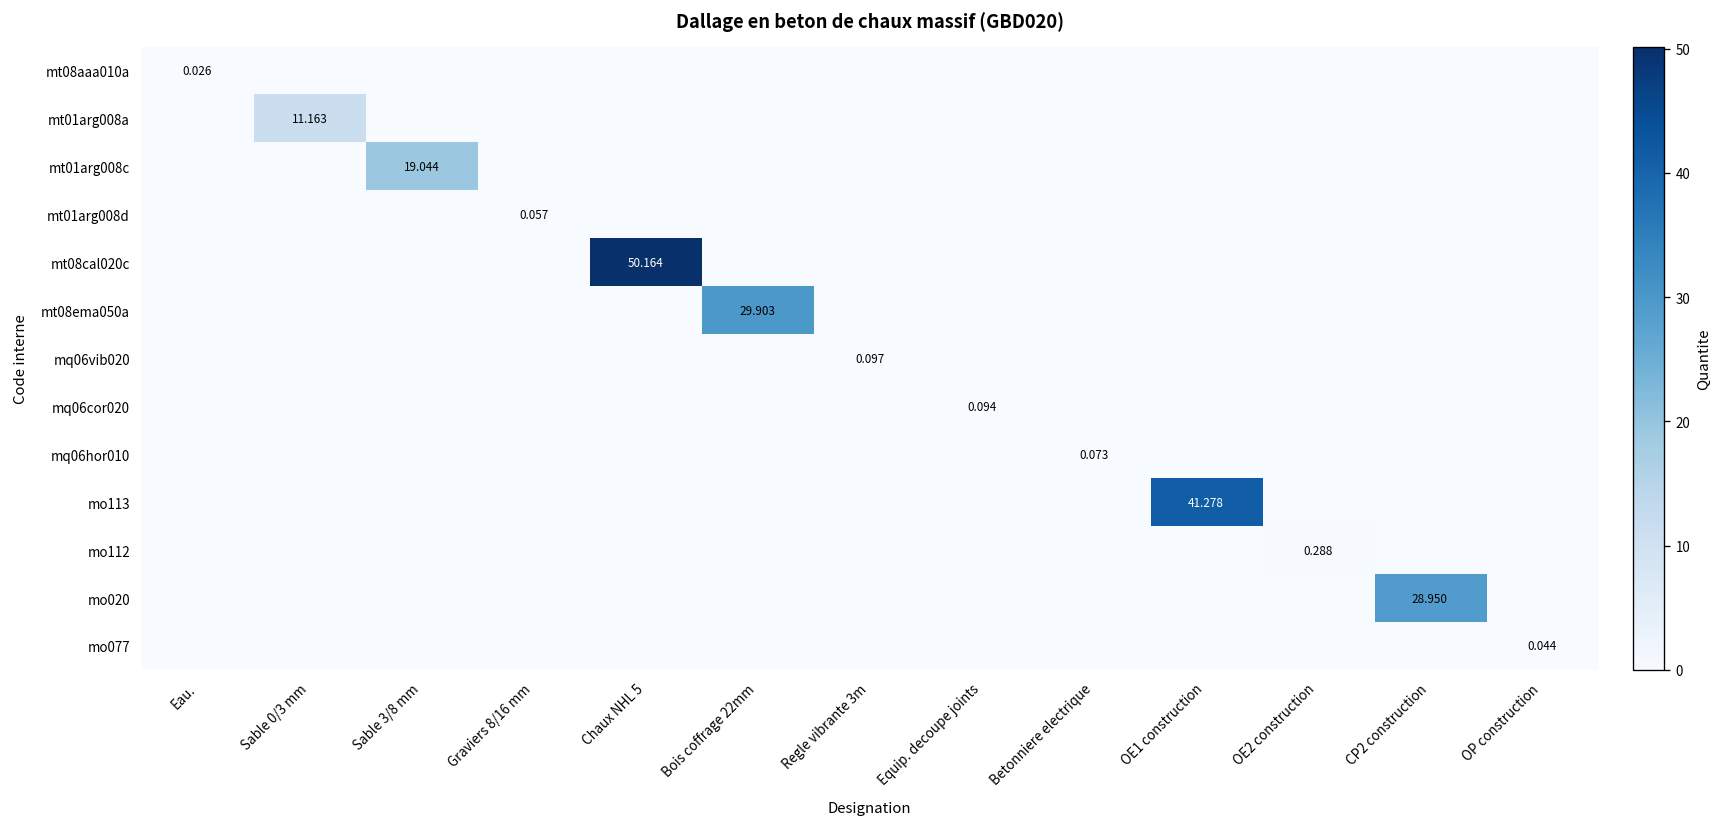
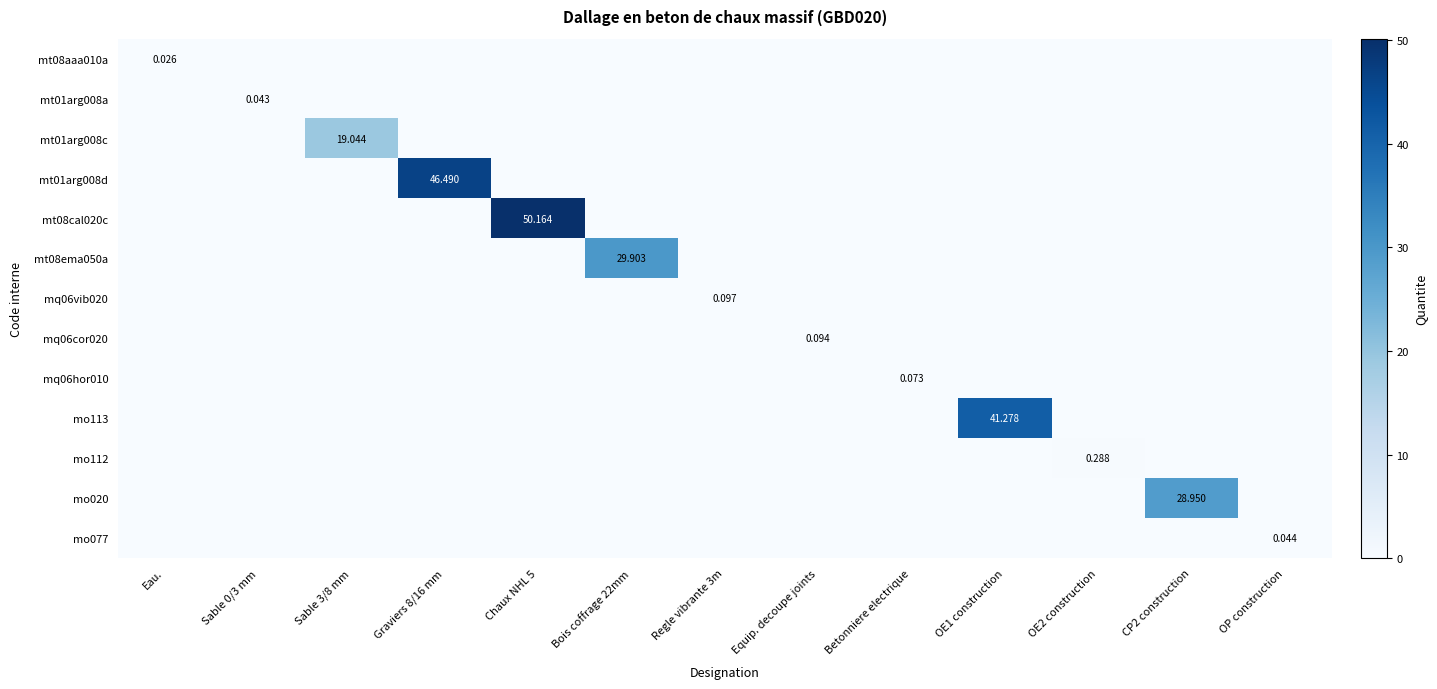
mt01arg008a, Sable 0/3 mm: 11.163 -> 0.043
mt01arg008d, Graviers 8/16 mm: 0.057 -> 46.490
